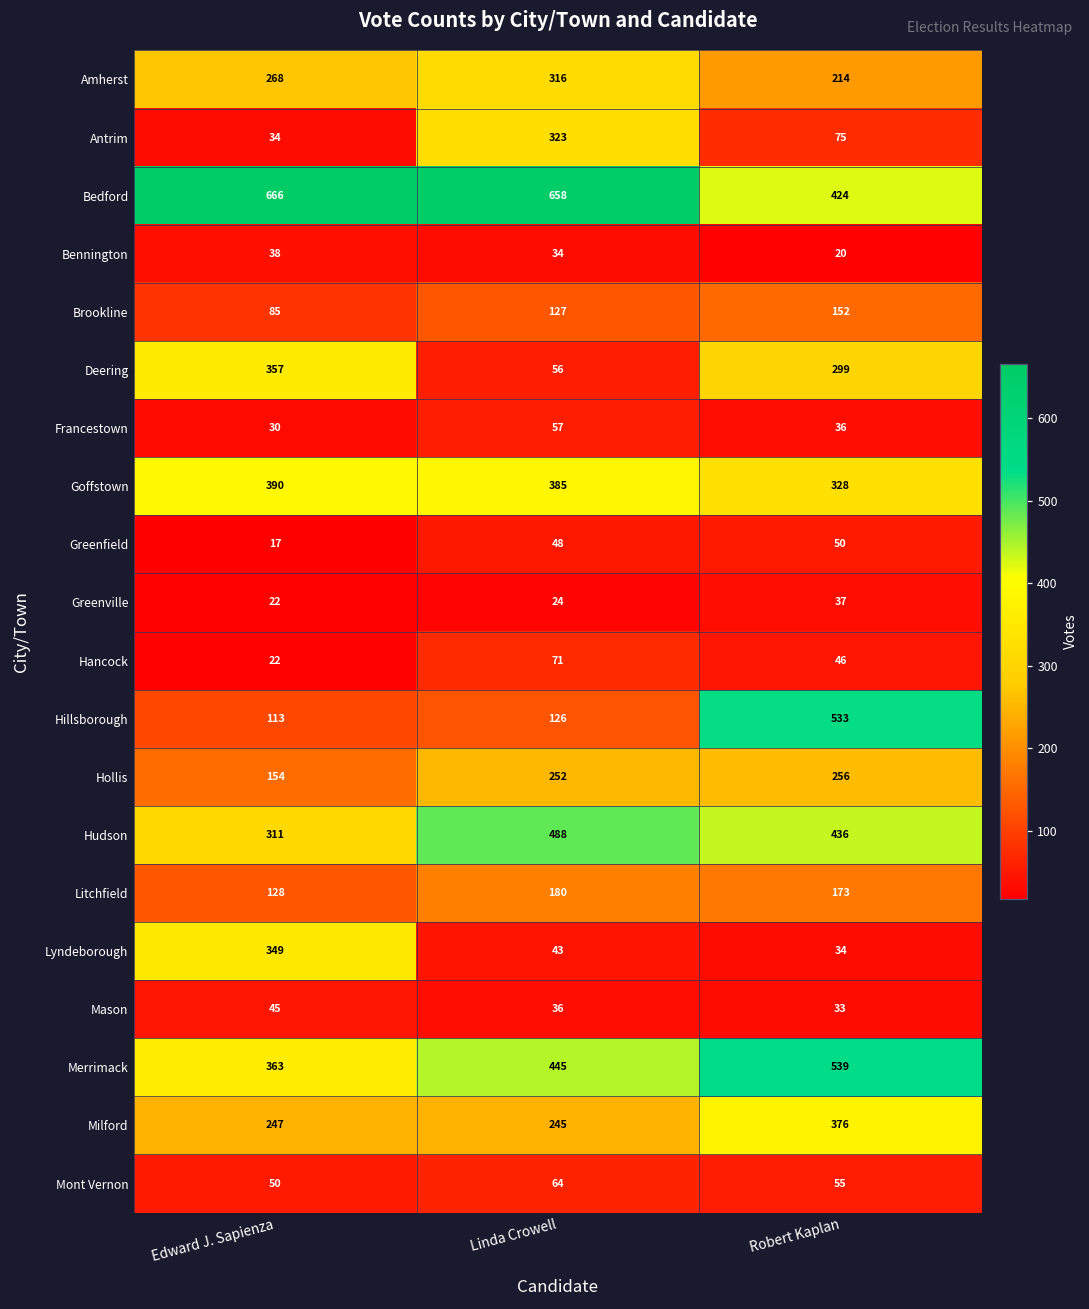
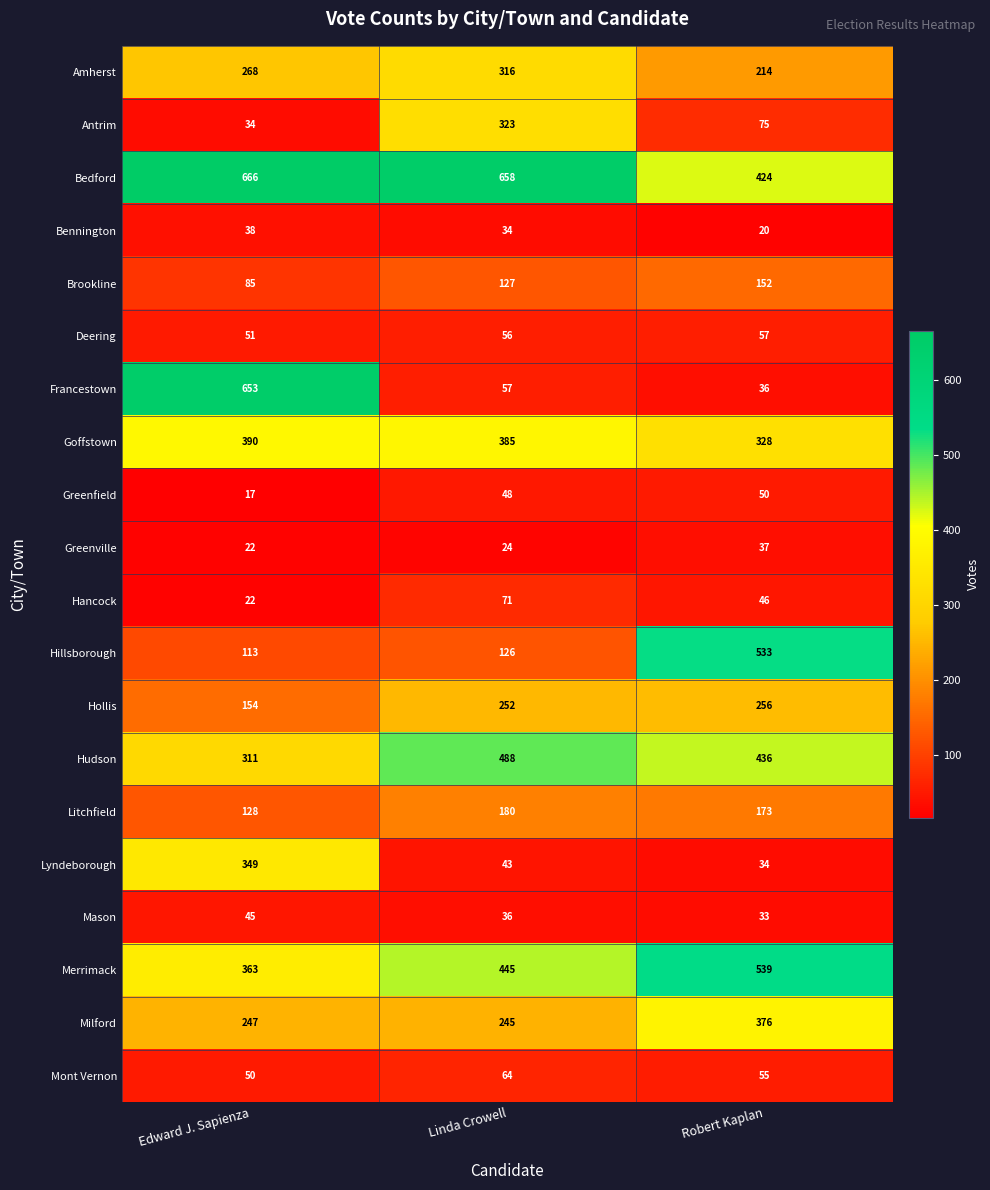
Deering, Edward J. Sapienza: 357 -> 51
Deering, Robert Kaplan: 299 -> 57
Francestown, Edward J. Sapienza: 30 -> 653
